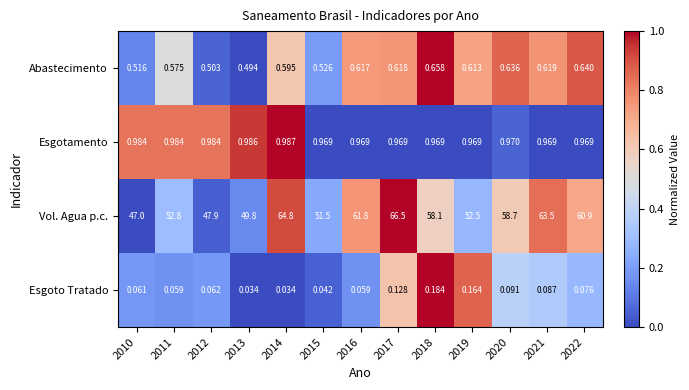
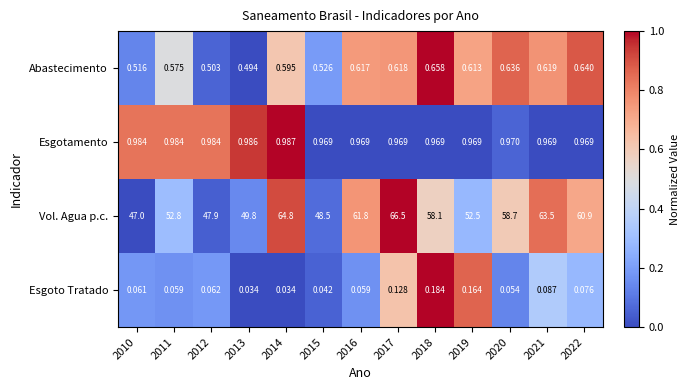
Vol. Agua p.c., 2015: 51.5 -> 48.5
Esgoto Tratado, 2020: 0.091 -> 0.054
